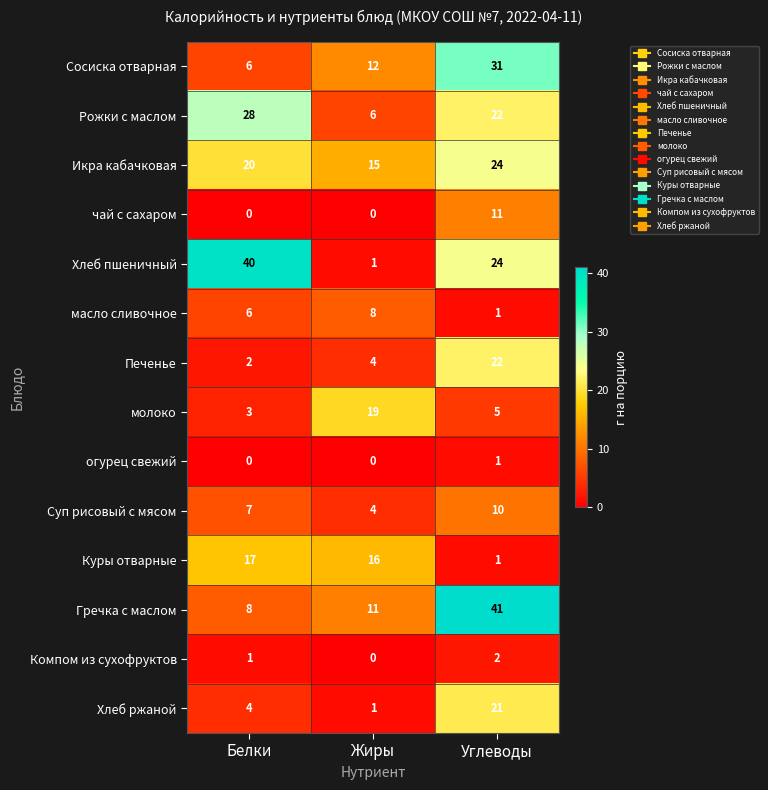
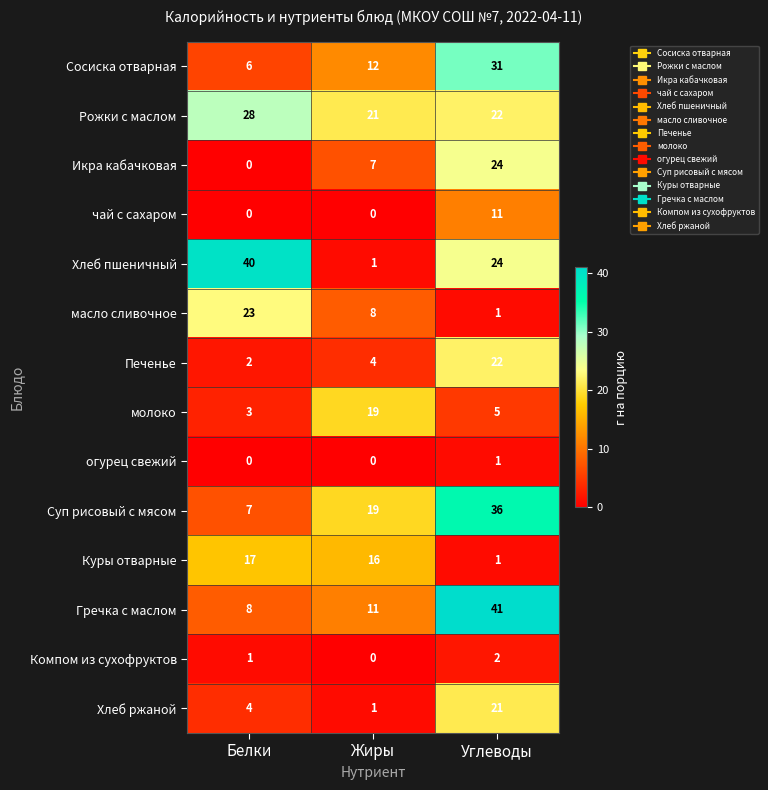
Рожки с маслом, Жиры: 6 -> 21
Икра кабачковая, Белки: 20 -> 0
Икра кабачковая, Жиры: 15 -> 7
масло сливочное, Белки: 6 -> 23
Суп рисовый с мясом, Жиры: 4 -> 19
Суп рисовый с мясом, Углеводы: 10 -> 36
